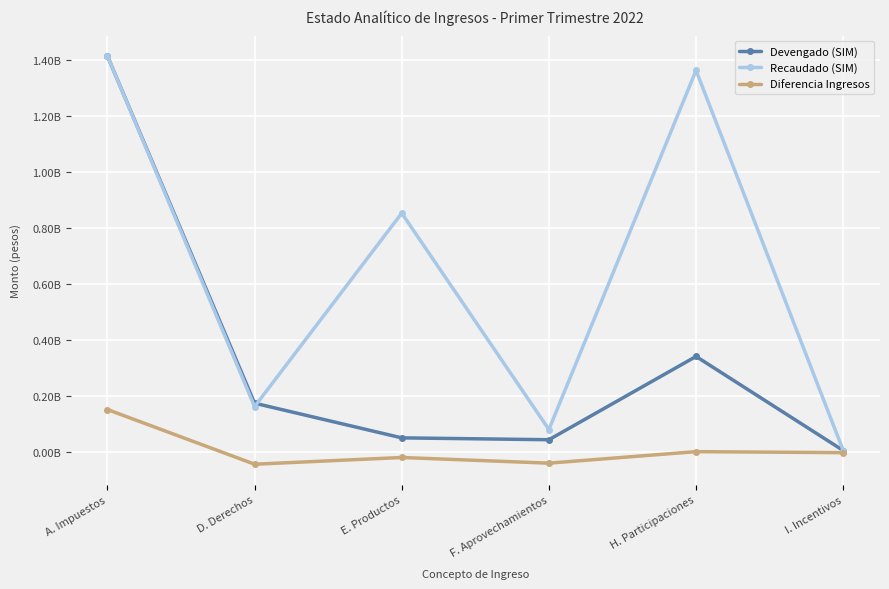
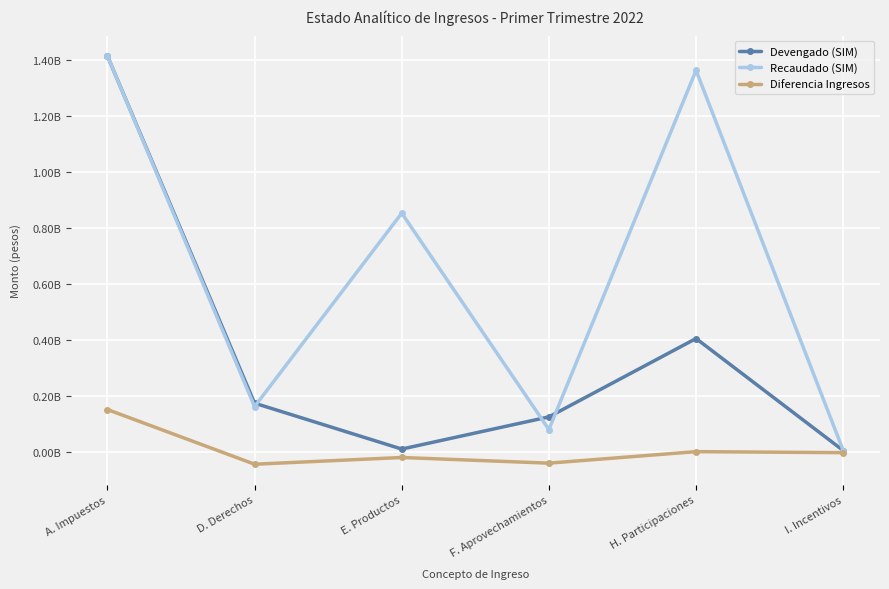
Devengado (SIM), E. Productos: 50000000 -> 10000000
Devengado (SIM), F. Aprovechamientos: 50000000 -> 130000000
Devengado (SIM), H. Participaciones: 340000000 -> 410000000
